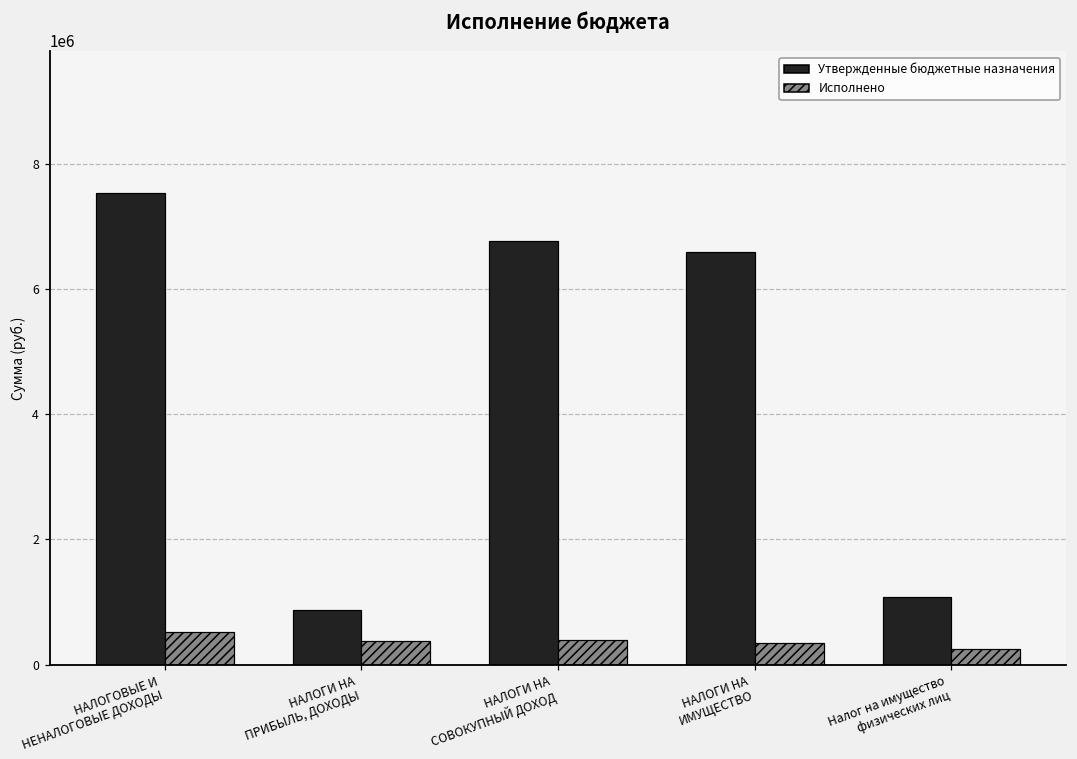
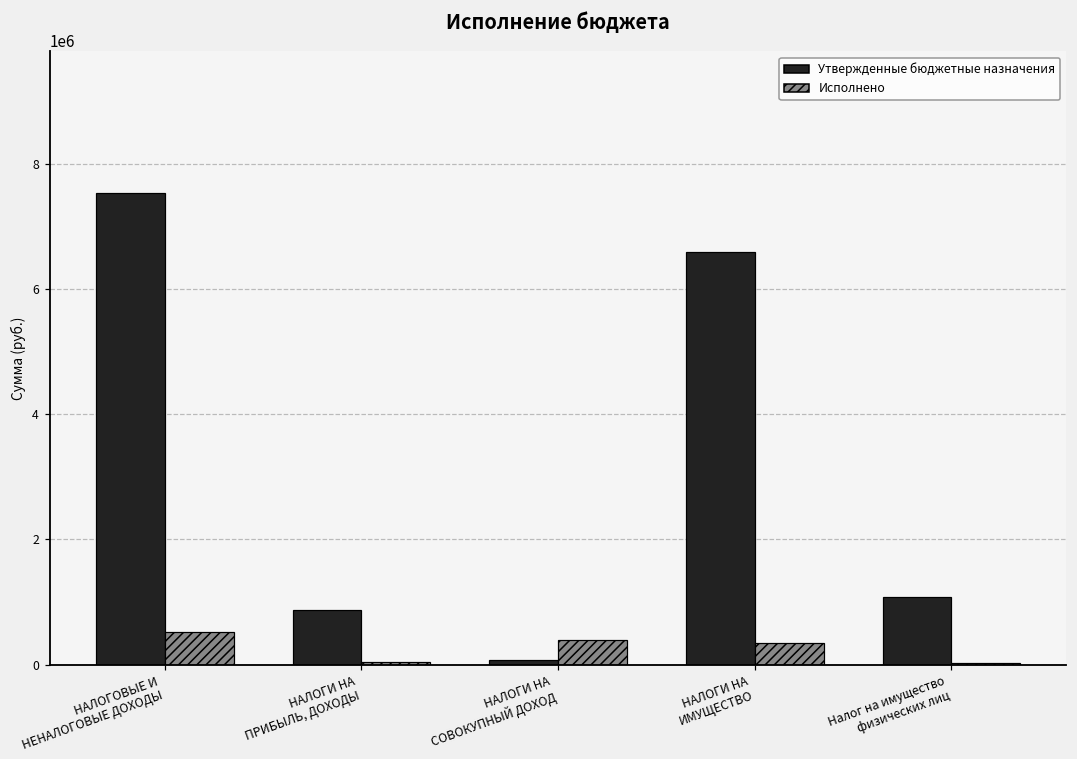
Исполнено, НАЛОГИ НА ПРИБЫЛЬ, ДОХОДЫ: 400000 -> 0
Утвержденные бюджетные назначения, НАЛОГИ НА СОВОКУПНЫЙ ДОХОД: 6800000 -> 100000
Исполнено, Налог на имущество физических лиц: 200000 -> 0
